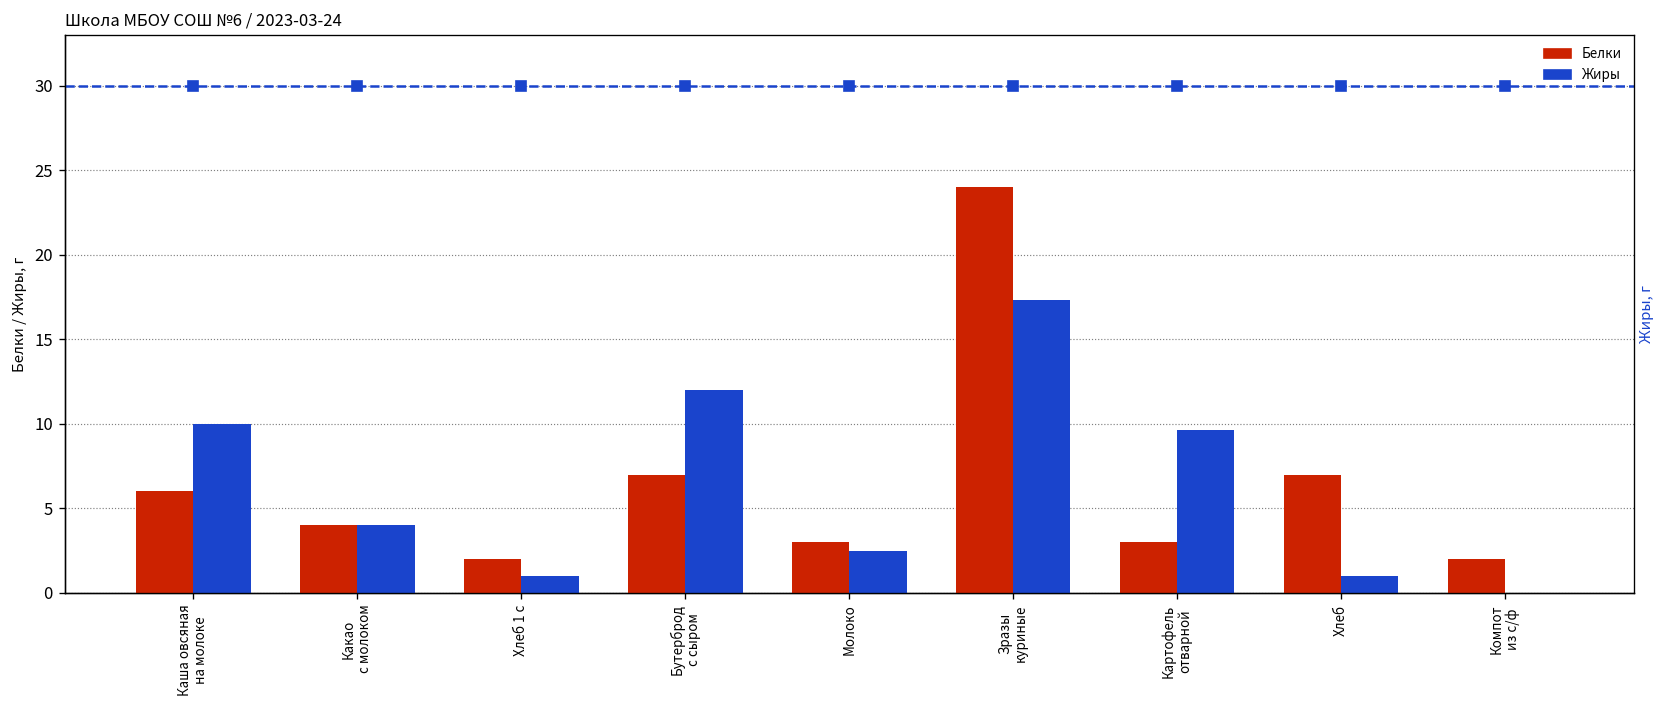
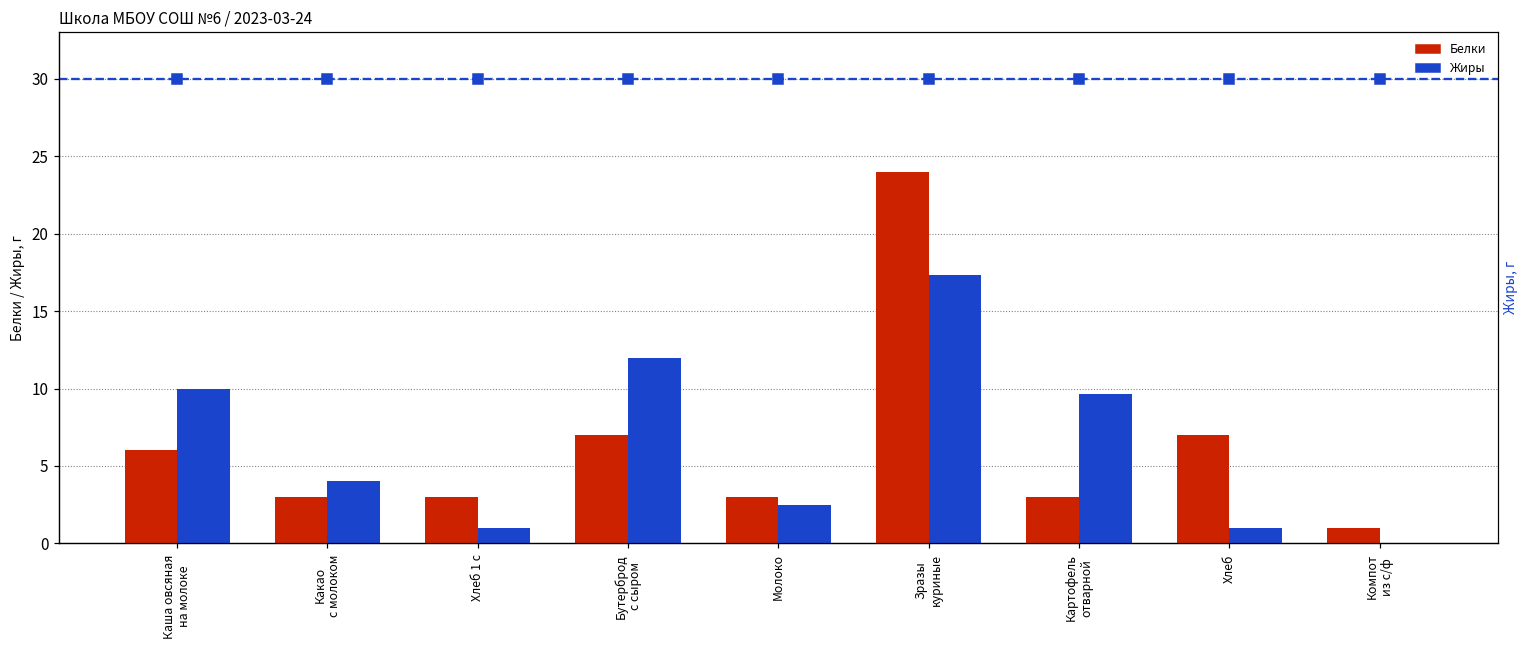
Белки, Какао с молоком: 4 -> 3
Белки, Хлеб 1 с: 2 -> 3
Белки, Компот из с/ф: 2 -> 1
